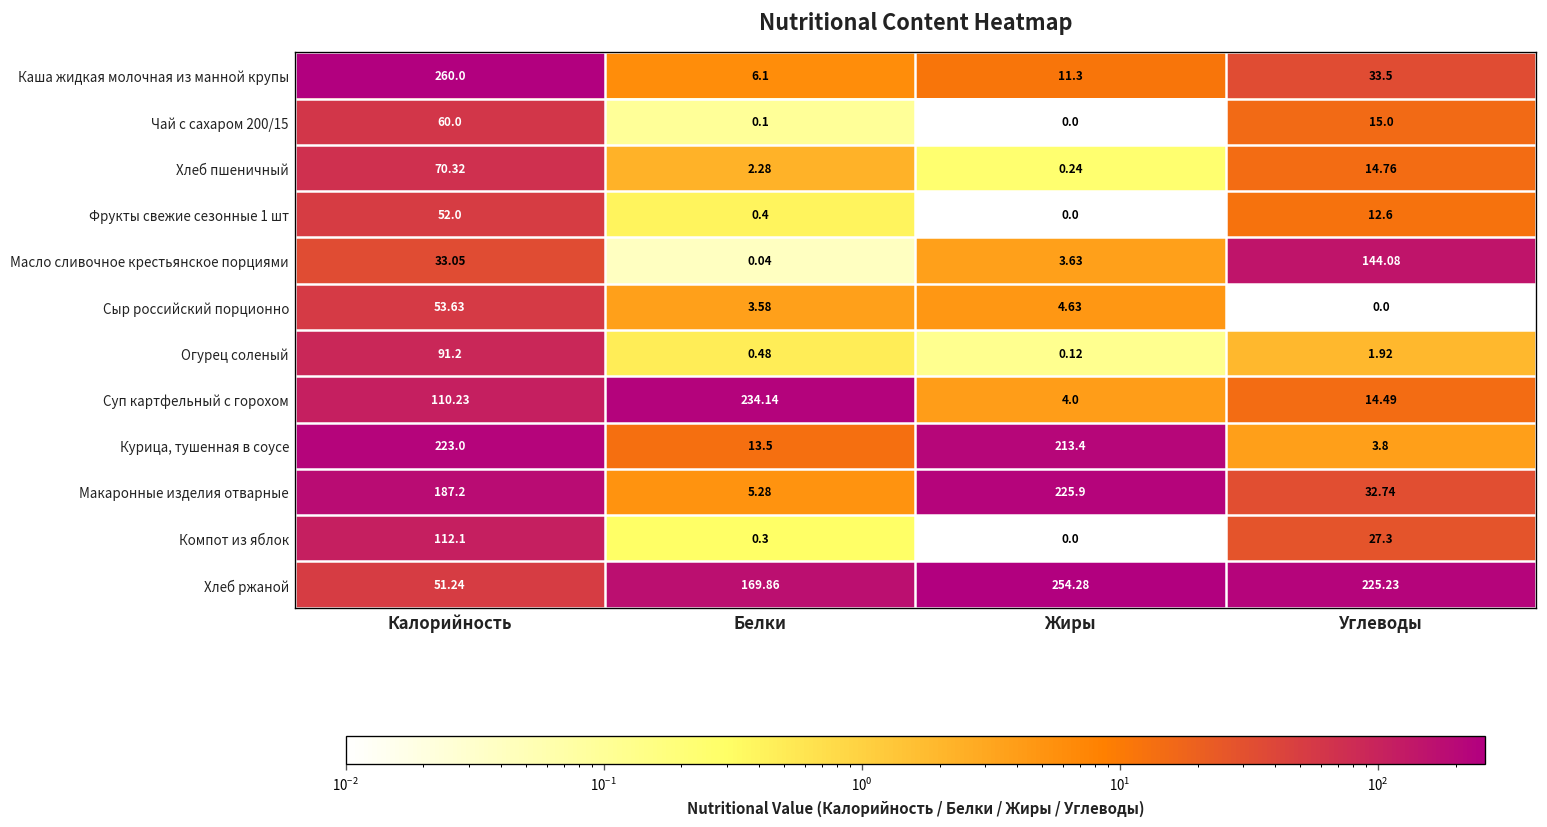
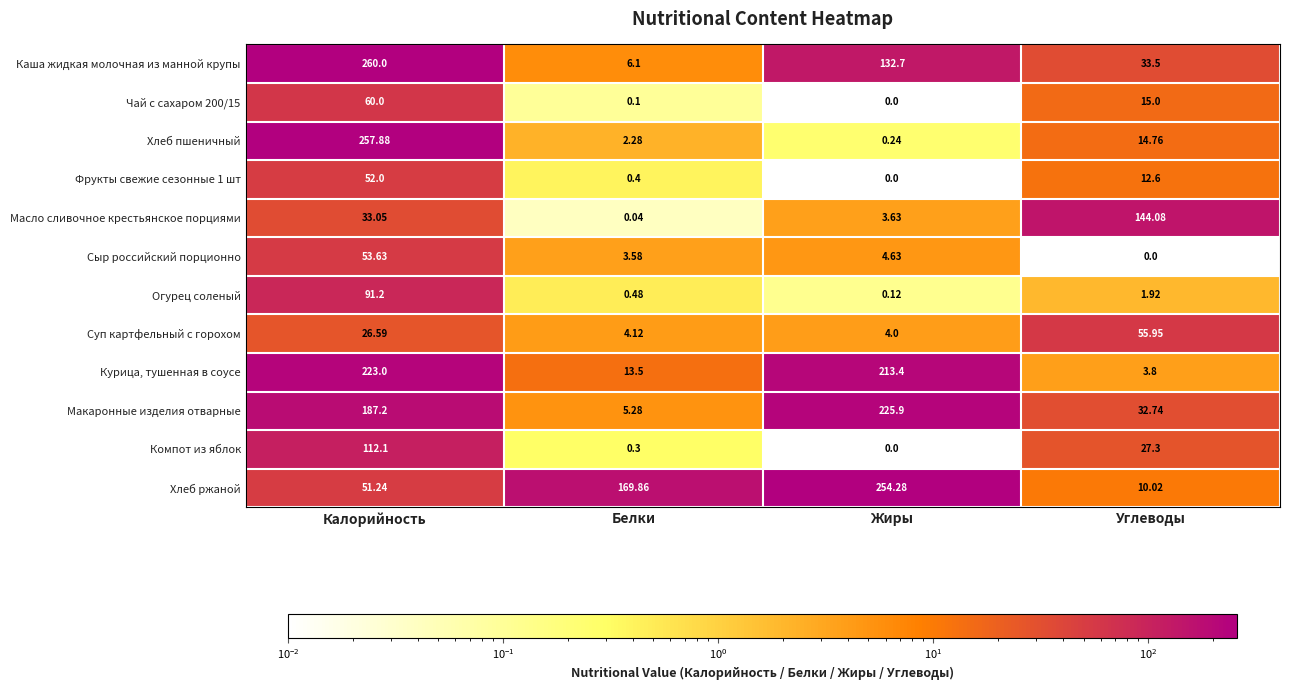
Каша жидкая молочная из манной крупы, Жиры: 11.3 -> 132.7
Хлеб пшеничный, Калорийность: 70.32 -> 257.88
Суп картфельный с горохом, Калорийность: 110.23 -> 26.59
Суп картфельный с горохом, Белки: 234.14 -> 4.12
Суп картфельный с горохом, Углеводы: 14.49 -> 55.95
Хлеб ржаной, Углеводы: 225.23 -> 10.02
